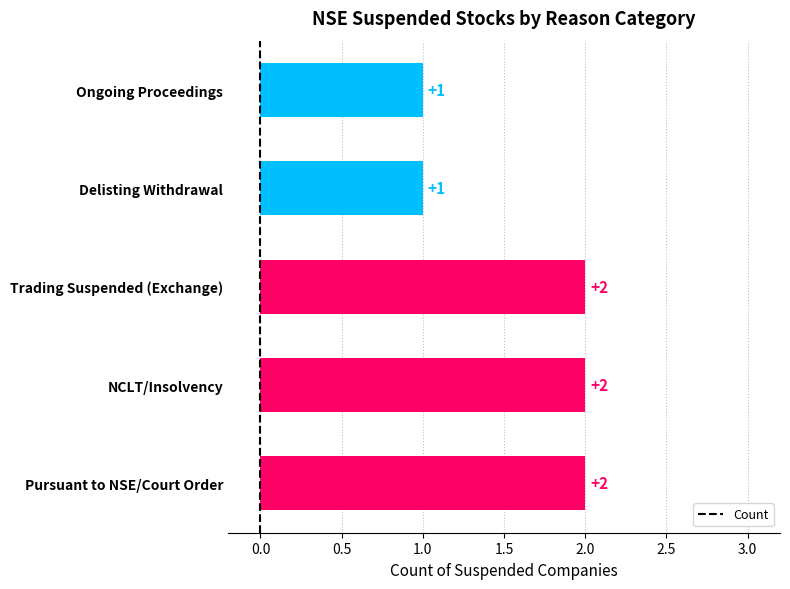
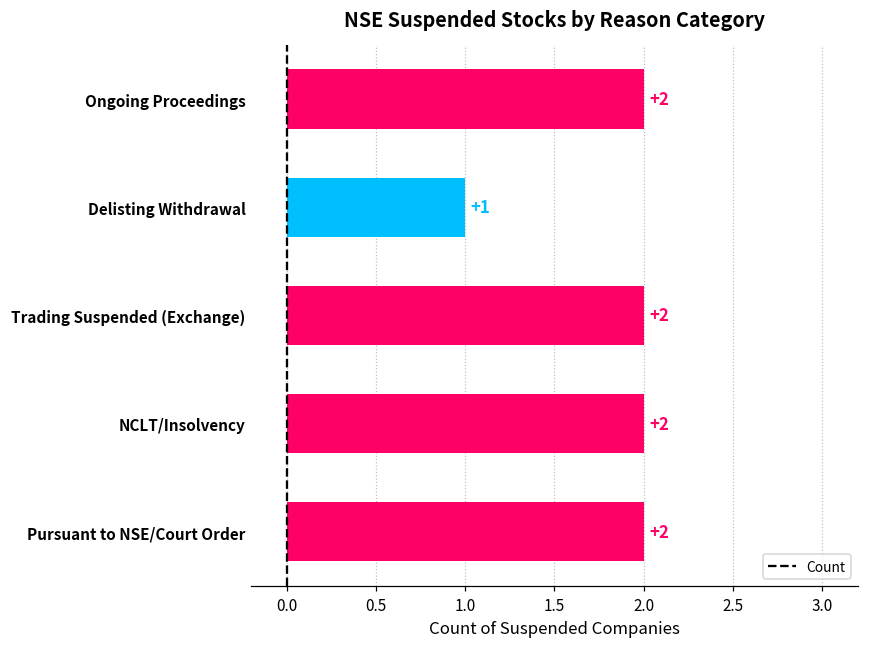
Ongoing Proceedings: +1 -> +2
